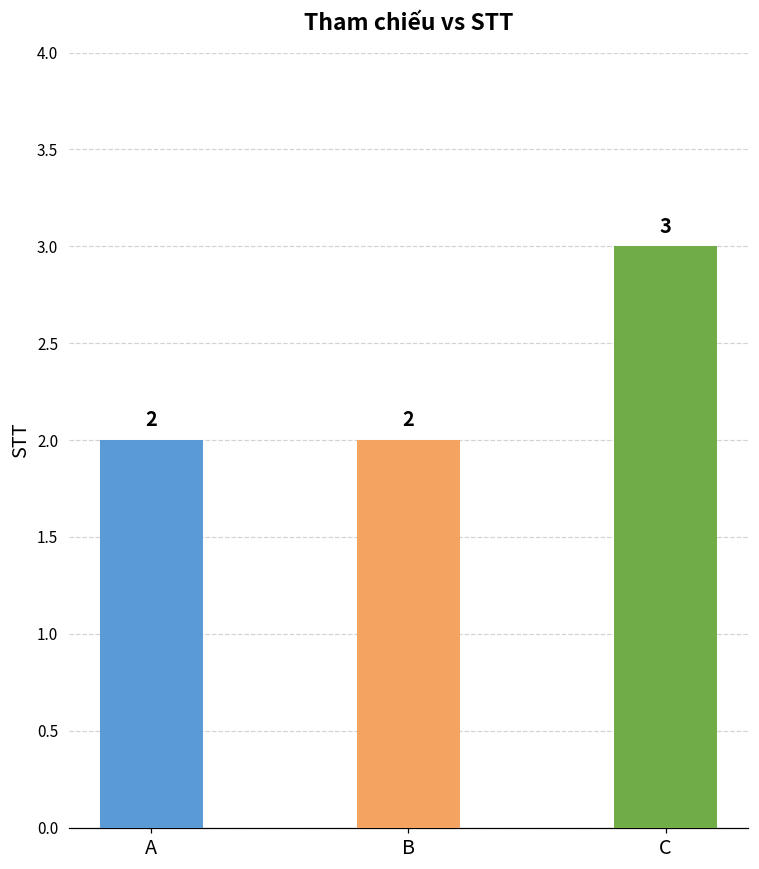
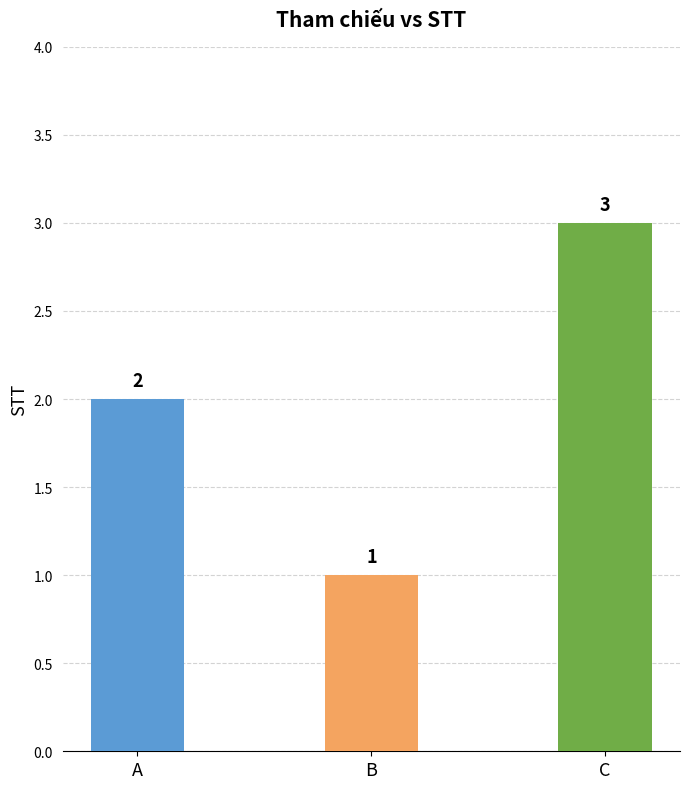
B: 2 -> 1
